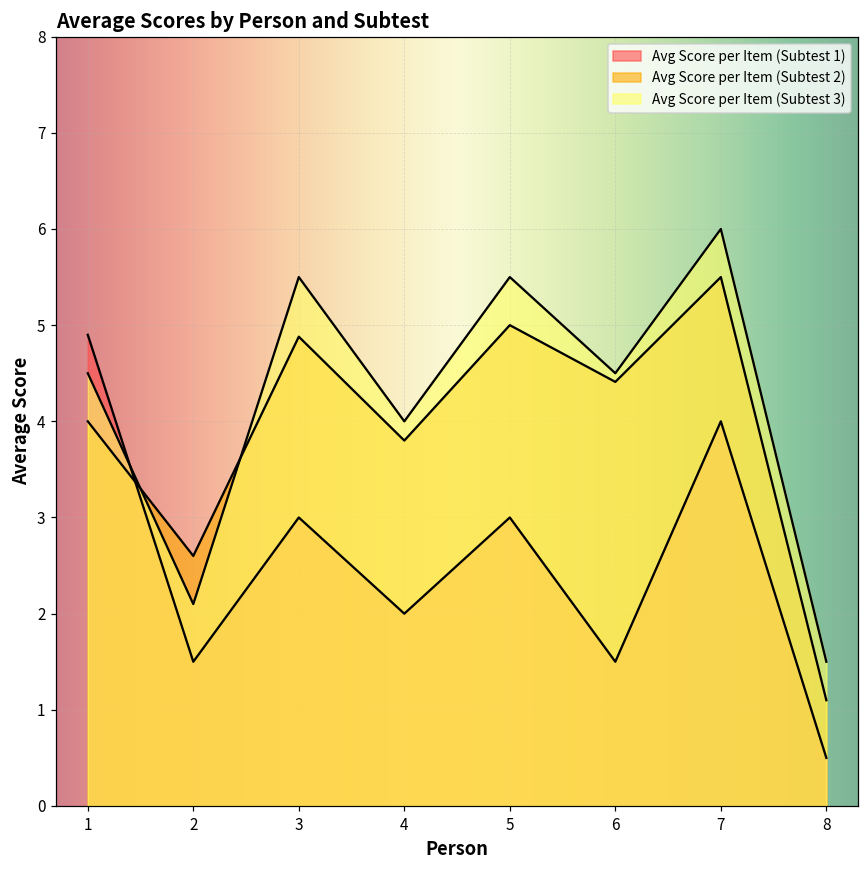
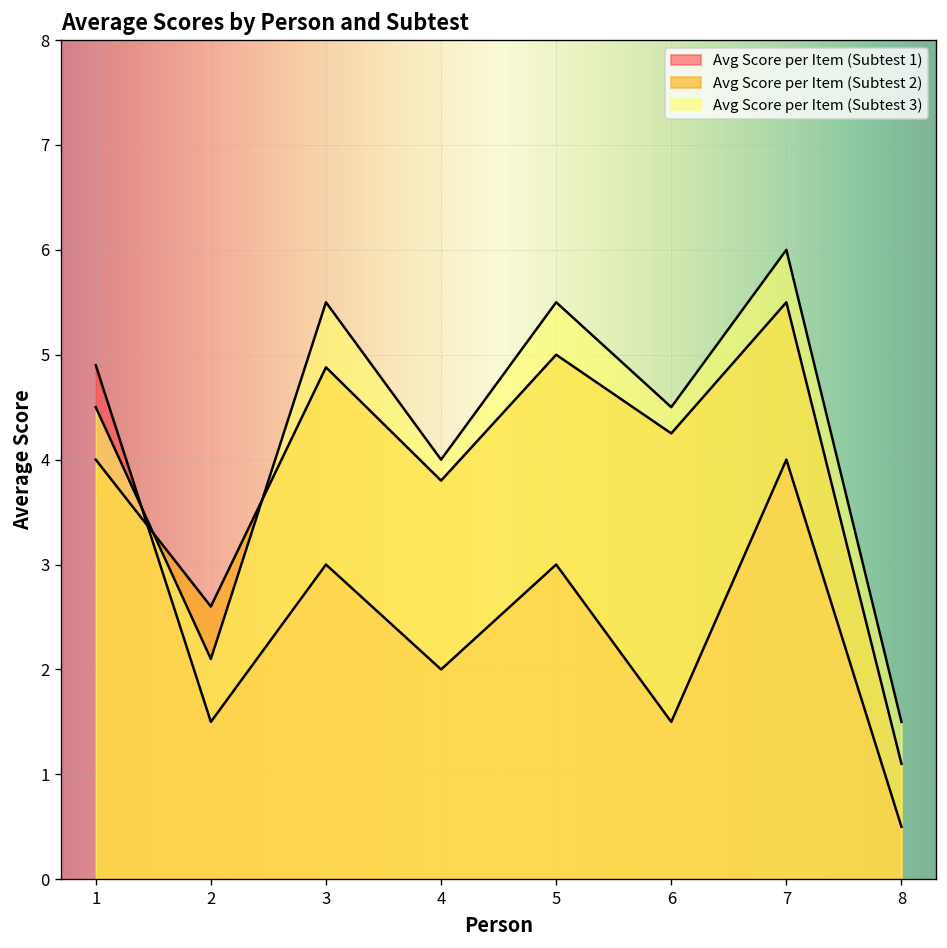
Avg Score per Item (Subtest 2), 6: 4.4 -> 4.3
